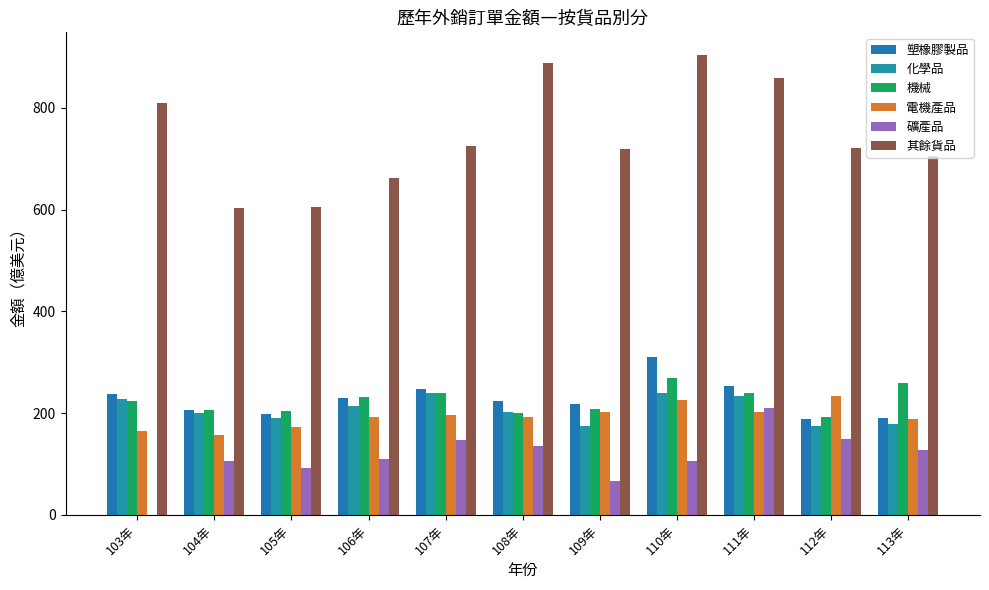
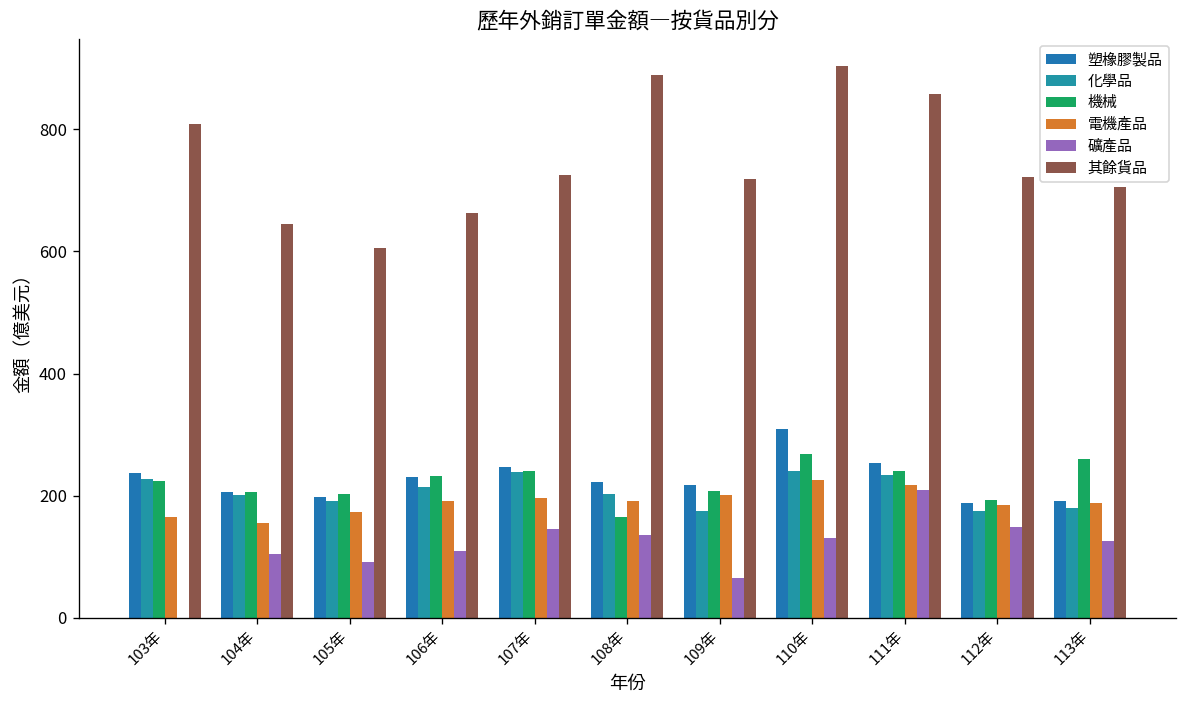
其餘貨品, 104年: 600 -> 640
機械, 108年: 200 -> 160
礦產品, 110年: 110 -> 130
電機產品, 111年: 200 -> 220
電機產品, 112年: 230 -> 190
